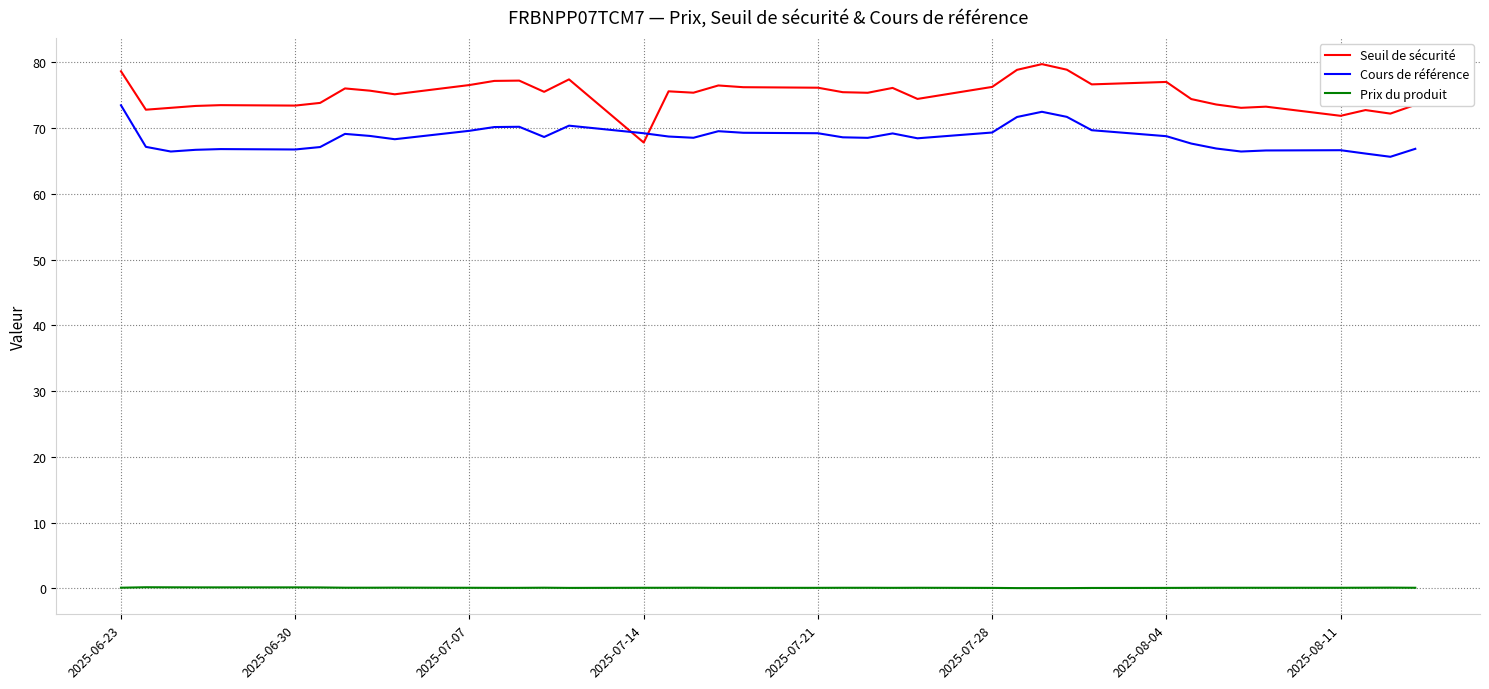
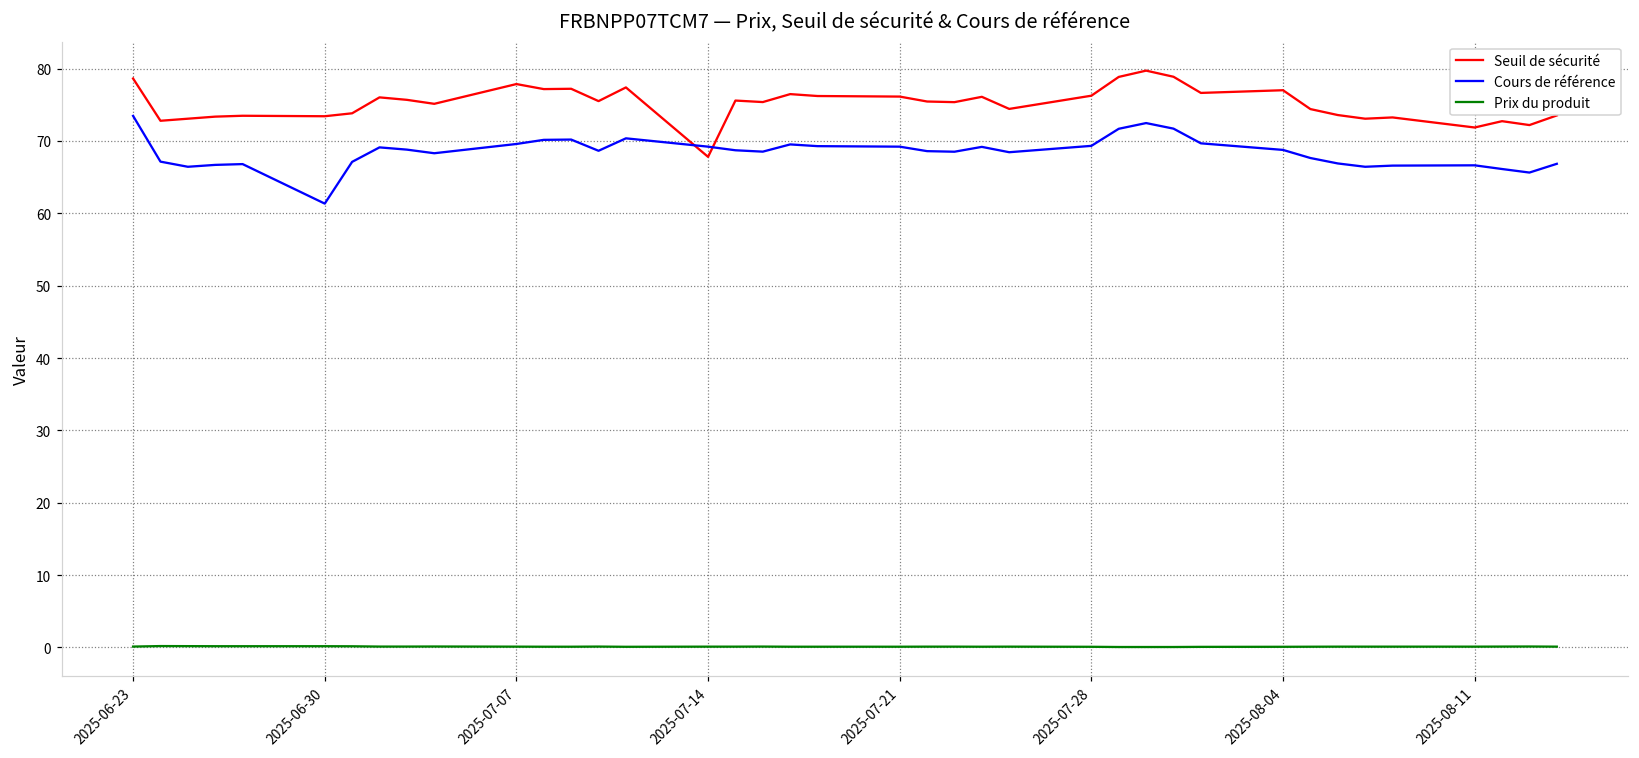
Cours de référence, 2025-06-30: 67 -> 61
Seuil de sécurité, 2025-07-07: 77 -> 78
